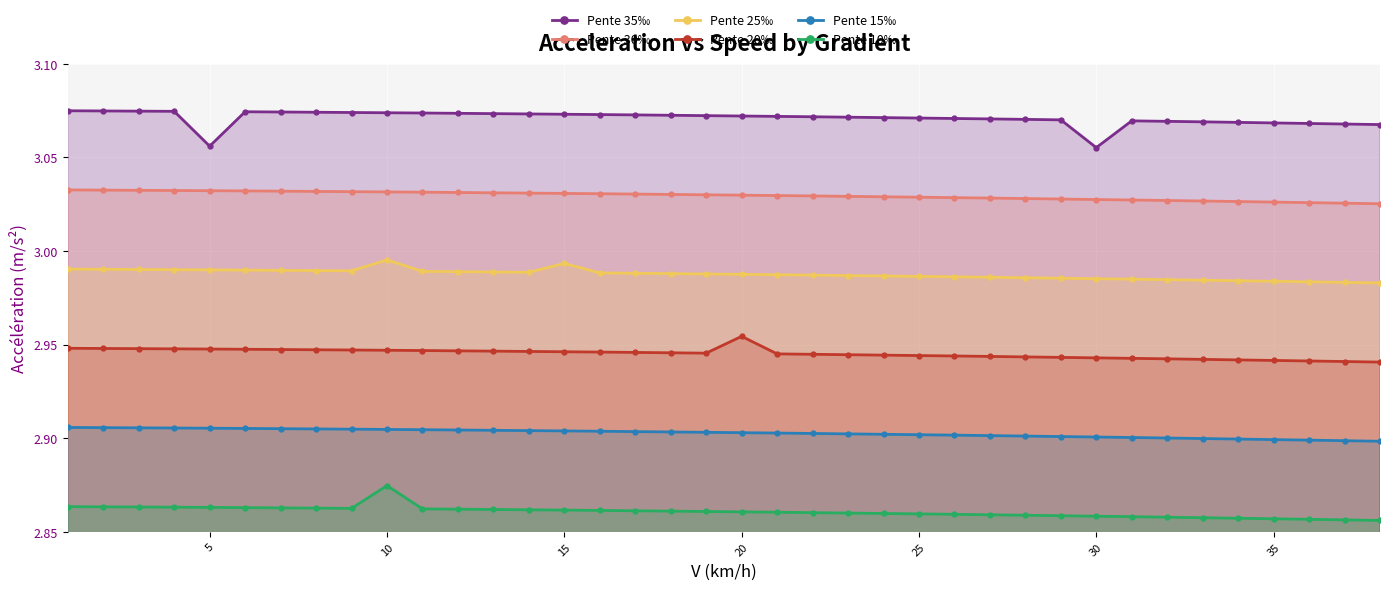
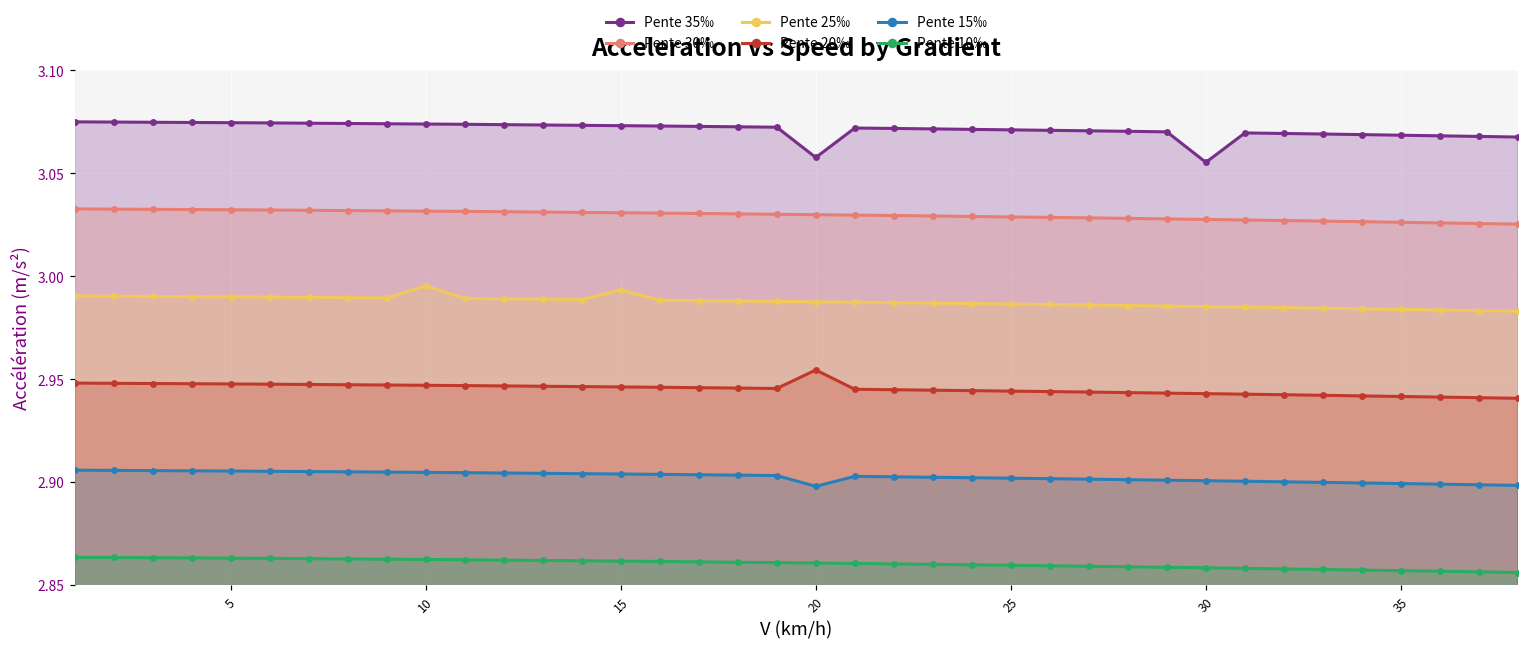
Pente 35‰, 5: 3.056 -> 3.075
Pente 10‰, 10: 2.875 -> 2.862
Pente 35‰, 20: 3.072 -> 3.058
Pente 15‰, 20: 2.903 -> 2.898
